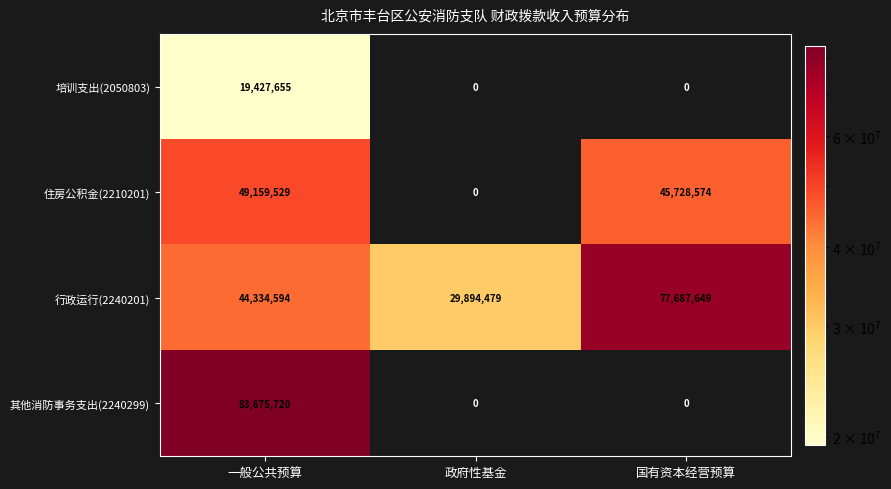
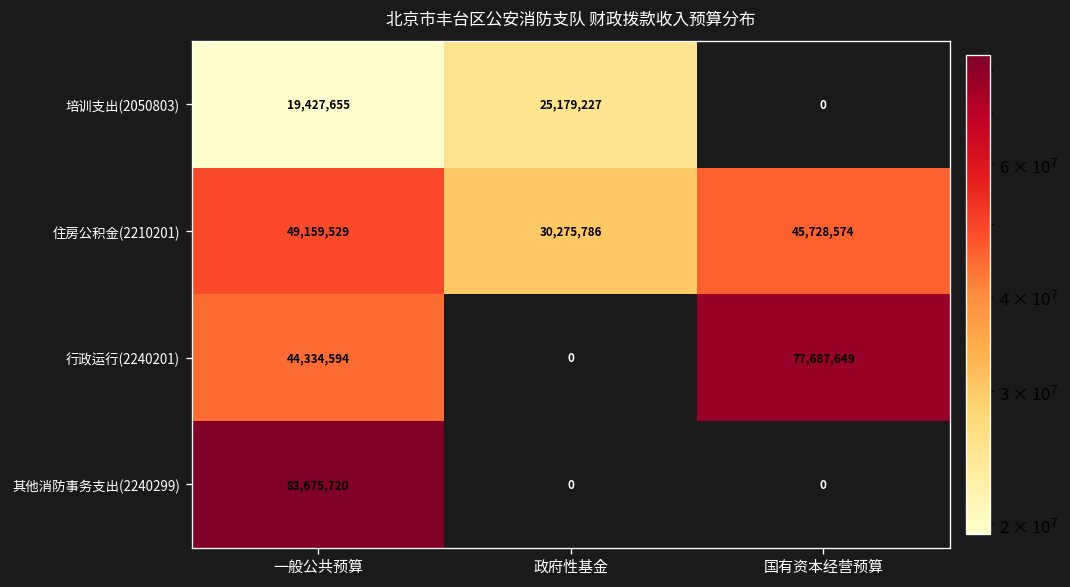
培训支出(2050803), 政府性基金: 0 -> 25,179,227
住房公积金(2210201), 政府性基金: 0 -> 30,275,786
行政运行(2240201), 政府性基金: 29,894,479 -> 0
